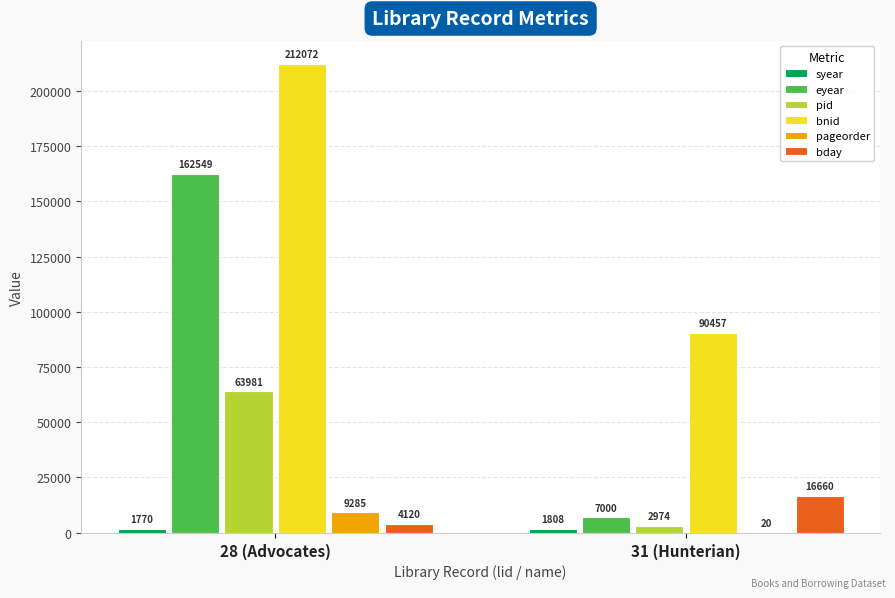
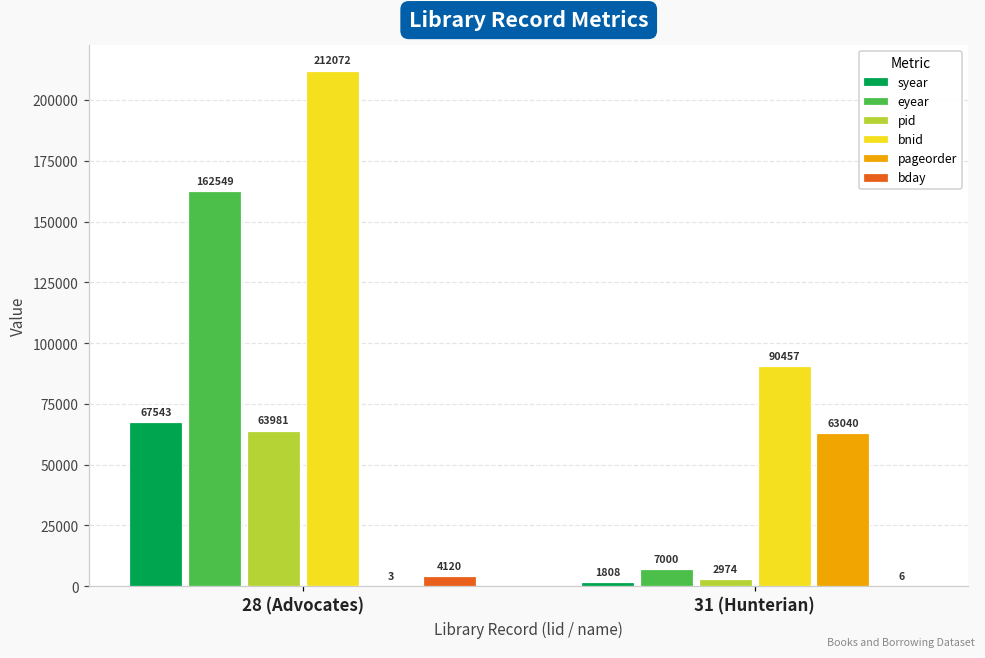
syear, 28 (Advocates): 1770 -> 67543
pageorder, 28 (Advocates): 9285 -> 3
pageorder, 31 (Hunterian): 20 -> 63040
bday, 31 (Hunterian): 16660 -> 6
